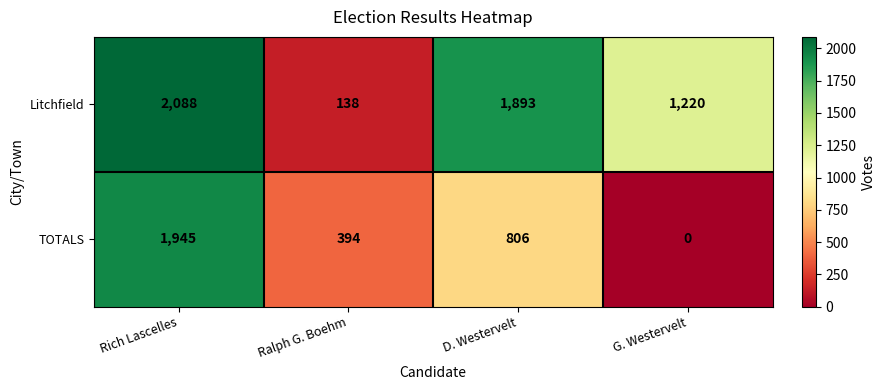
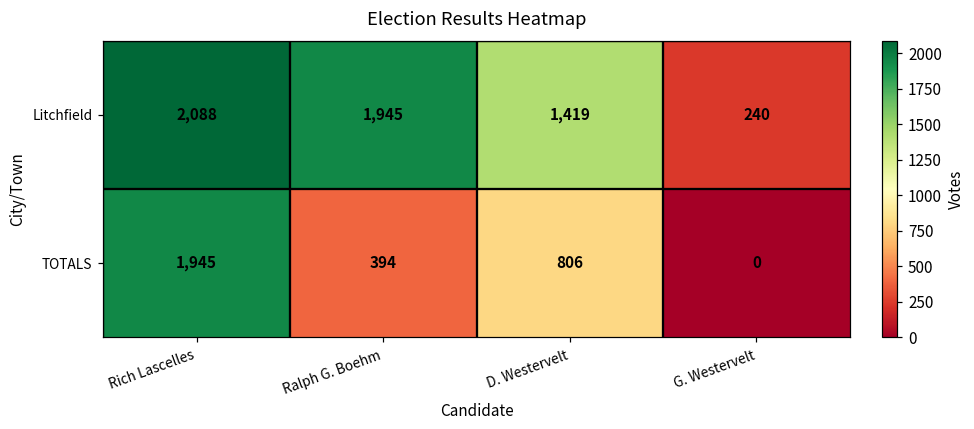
Litchfield, Ralph G. Boehm: 138 -> 1,945
Litchfield, D. Westervelt: 1,893 -> 1,419
Litchfield, G. Westervelt: 1,220 -> 240
